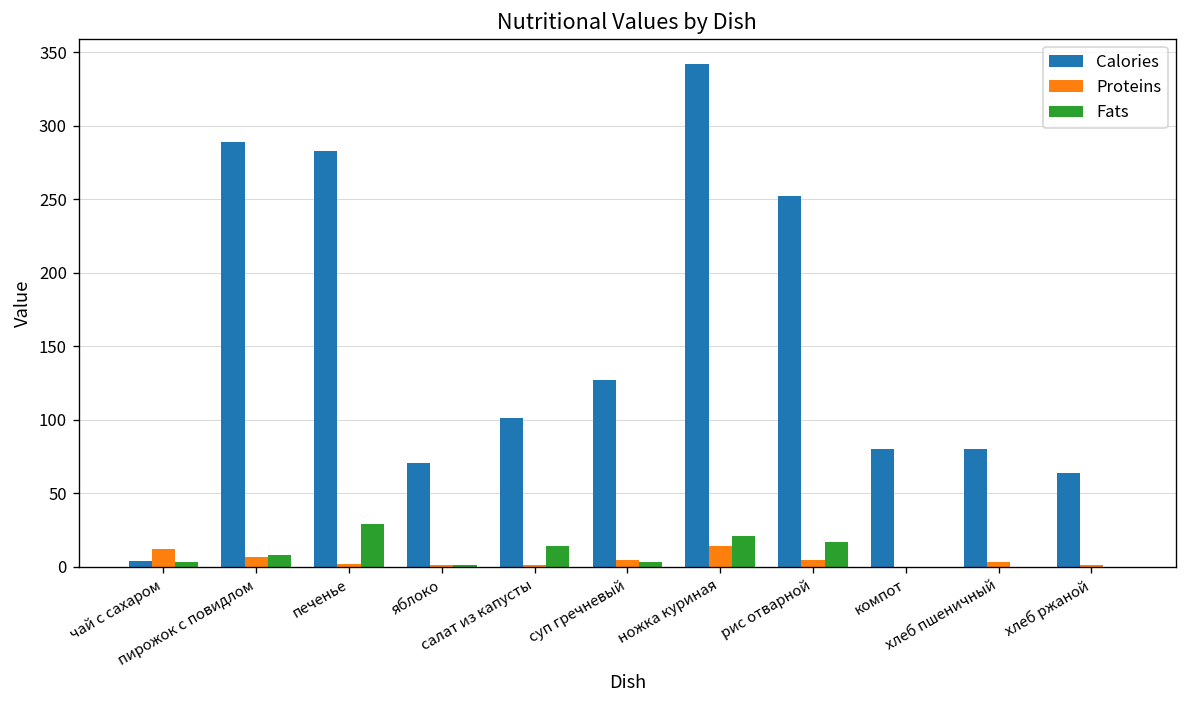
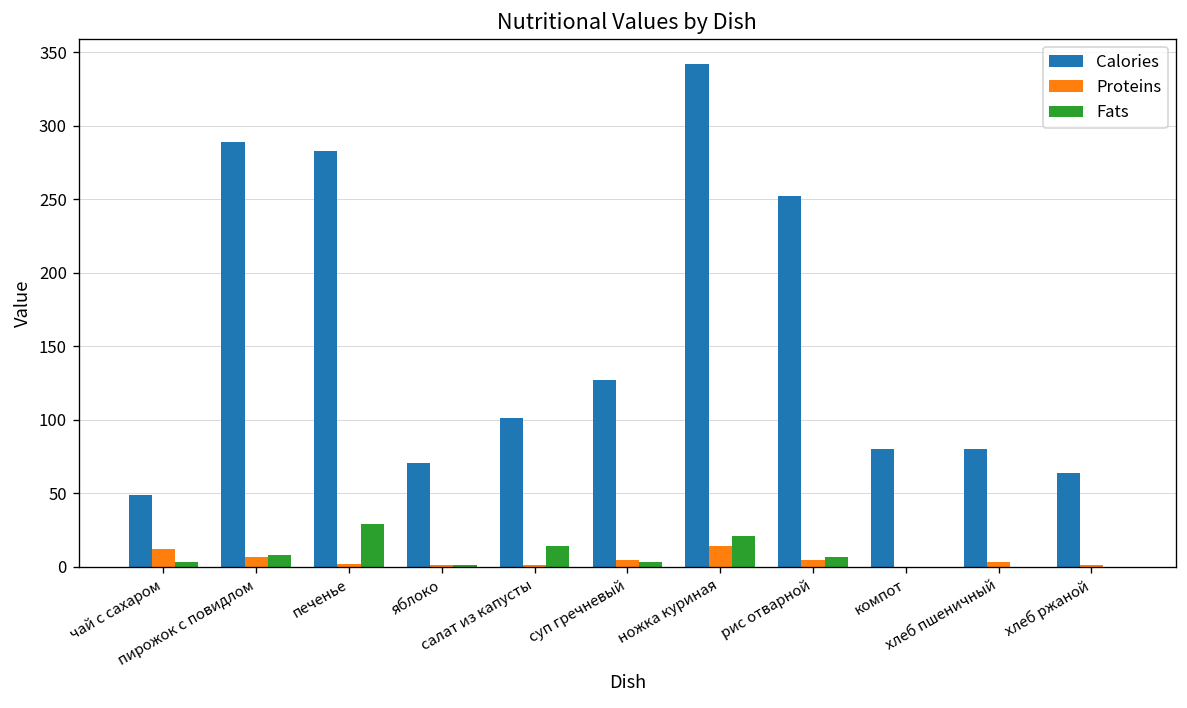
Calories, чай с сахаром: 4 -> 49
Fats, рис отварной: 17 -> 7
